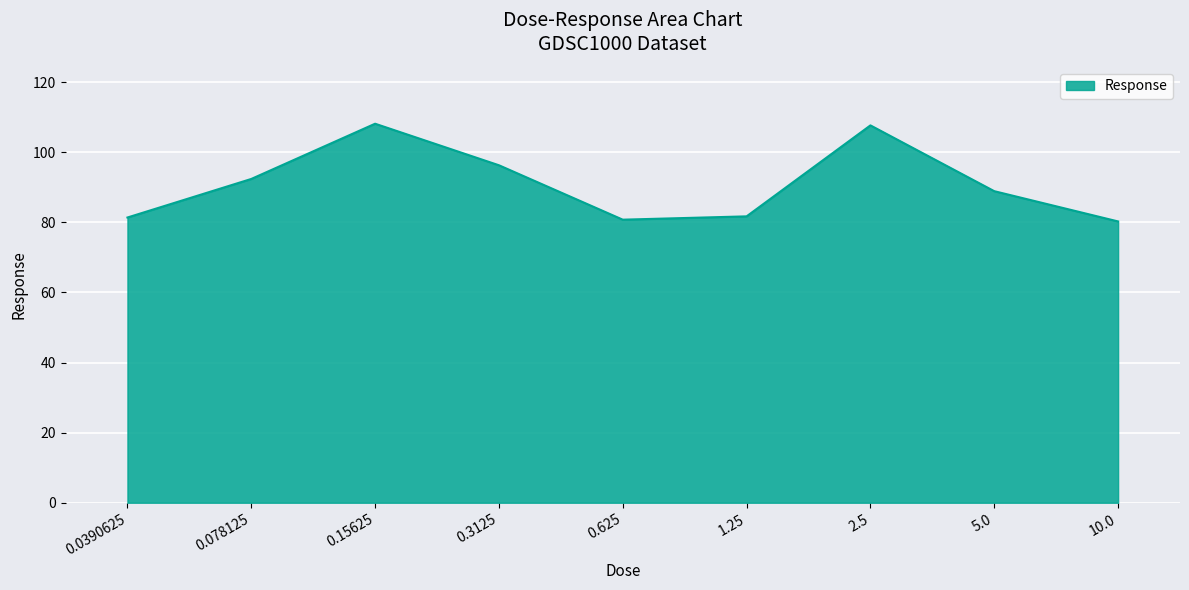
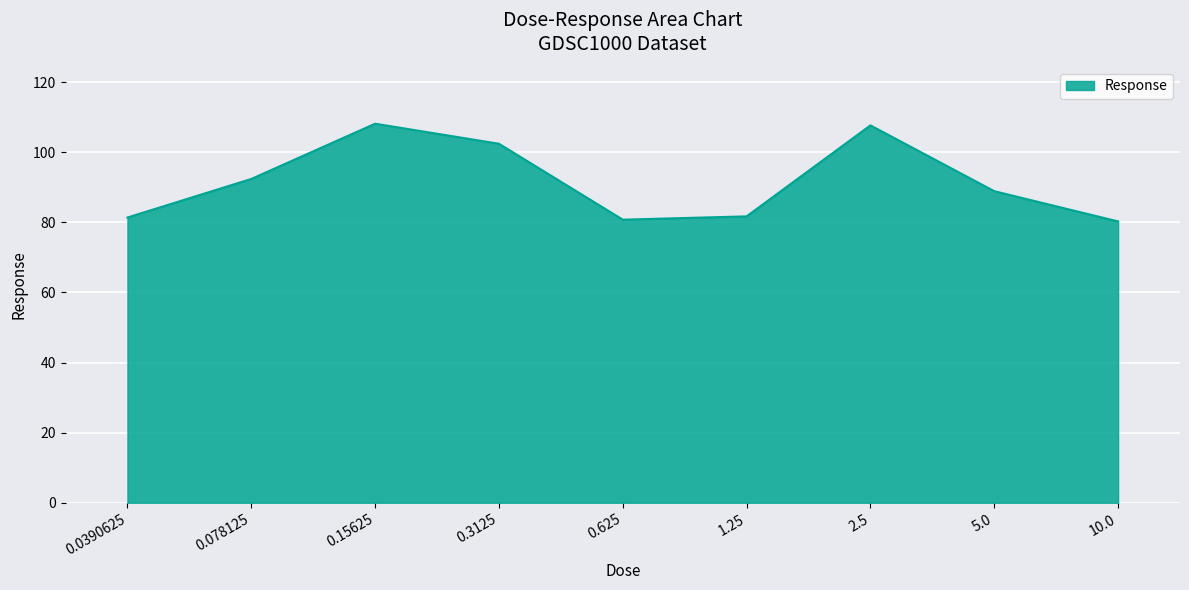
0.3125: 96 -> 102
